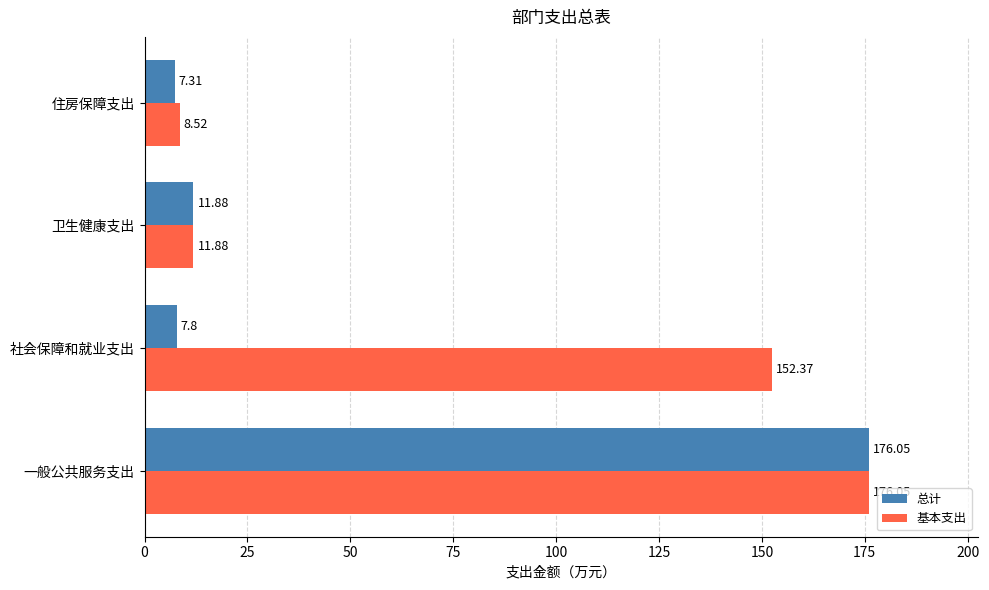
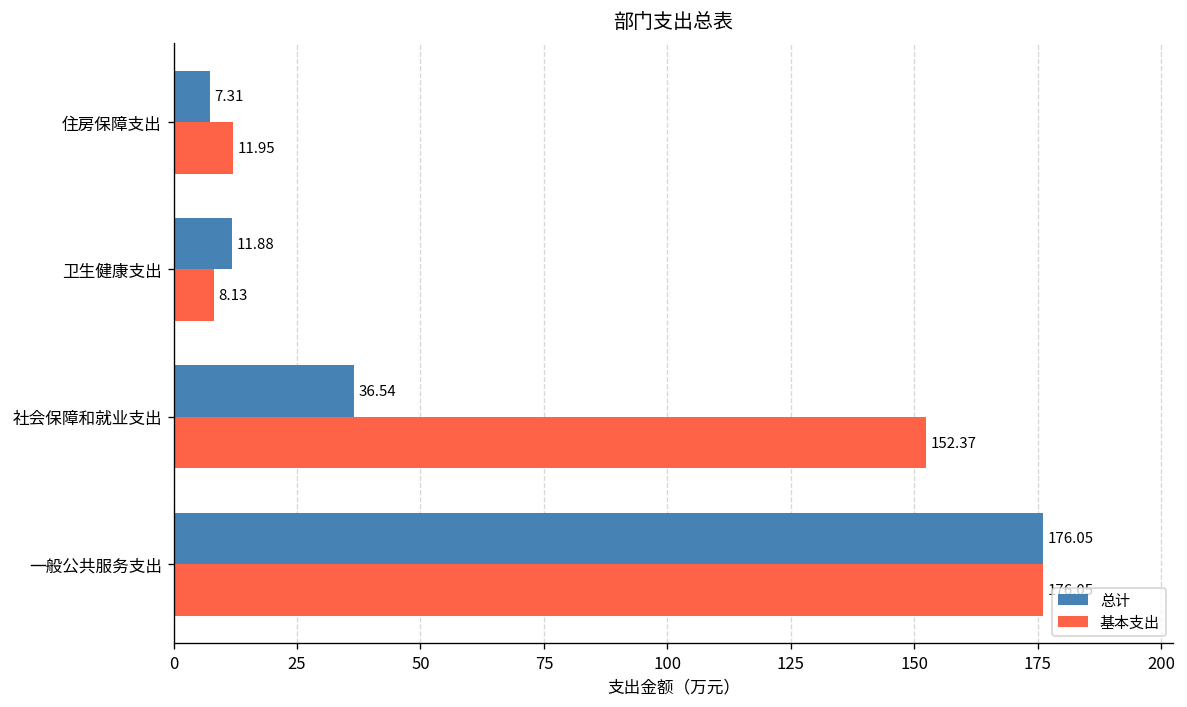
基本支出, 住房保障支出: 8.52 -> 11.95
基本支出, 卫生健康支出: 11.88 -> 8.13
总计, 社会保障和就业支出: 7.8 -> 36.54
